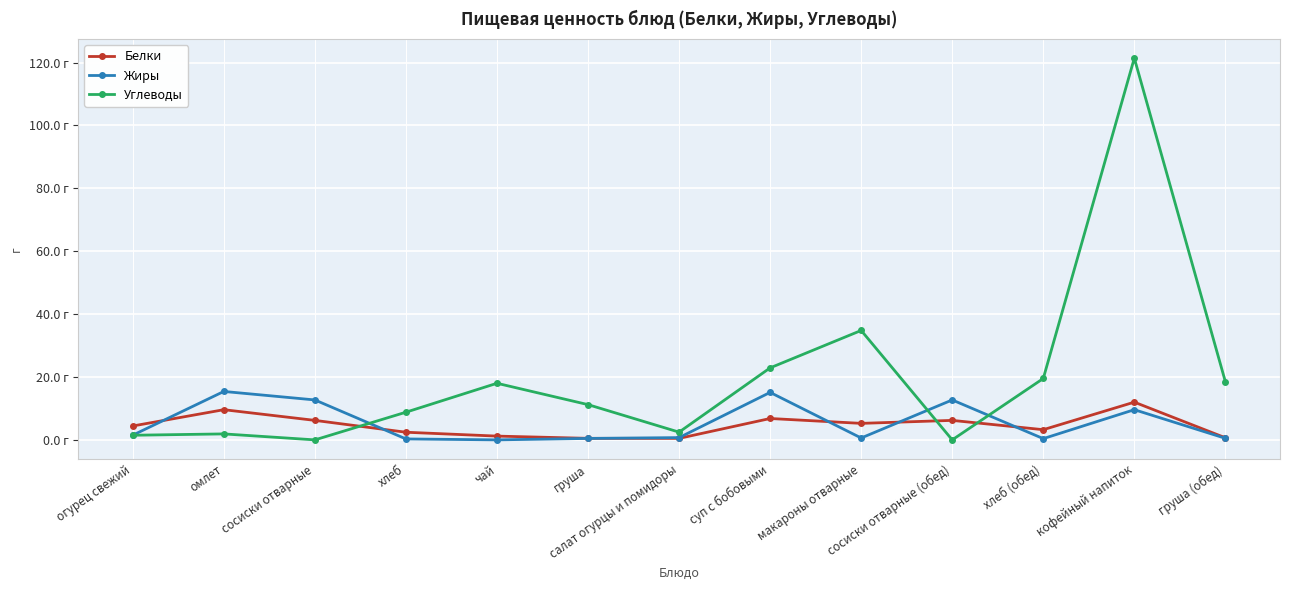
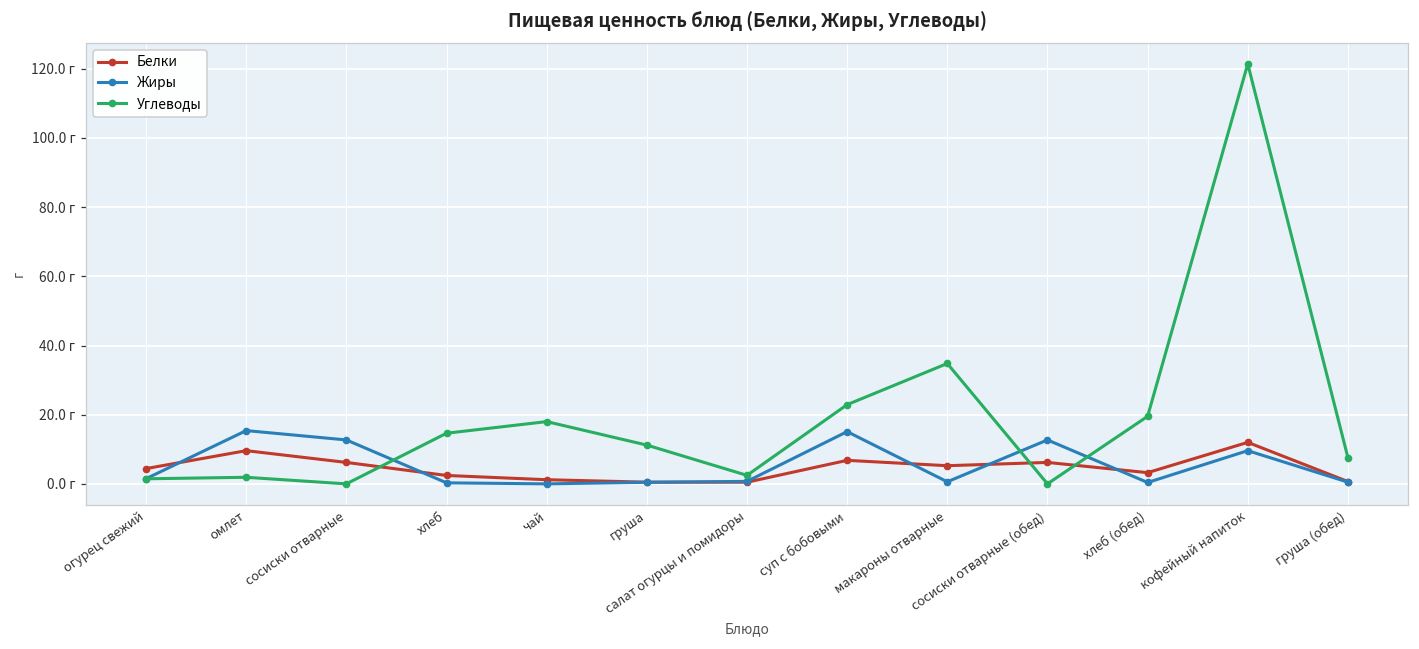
Углеводы, хлеб: 9 г -> 15 г
Углеводы, груша (обед): 19 г -> 8 г
